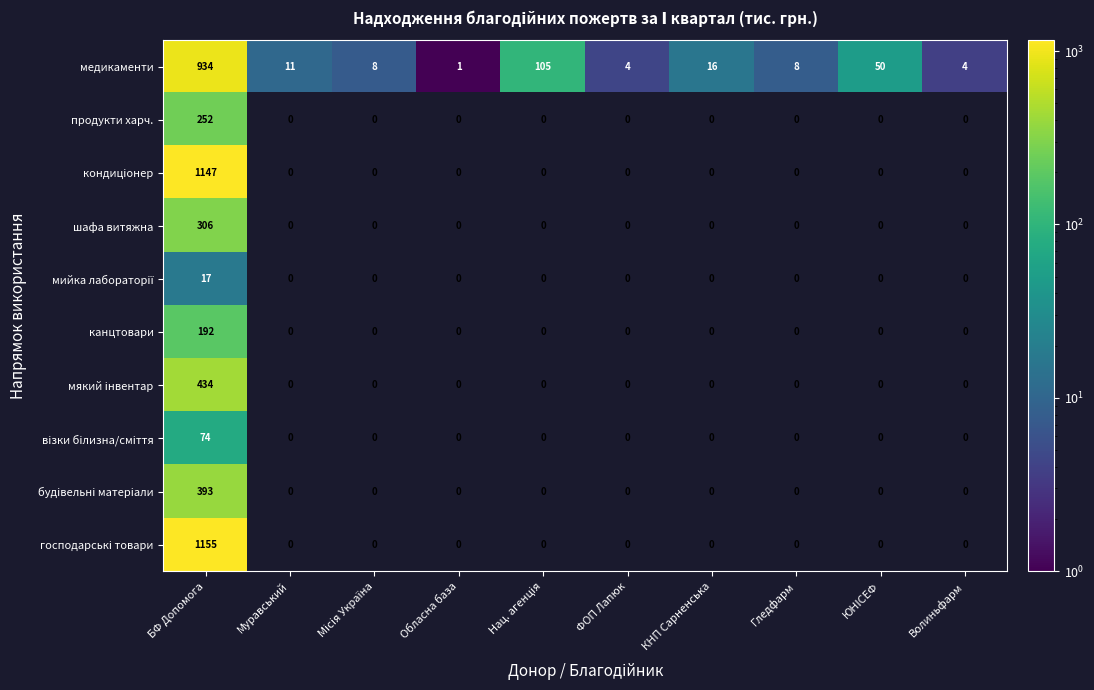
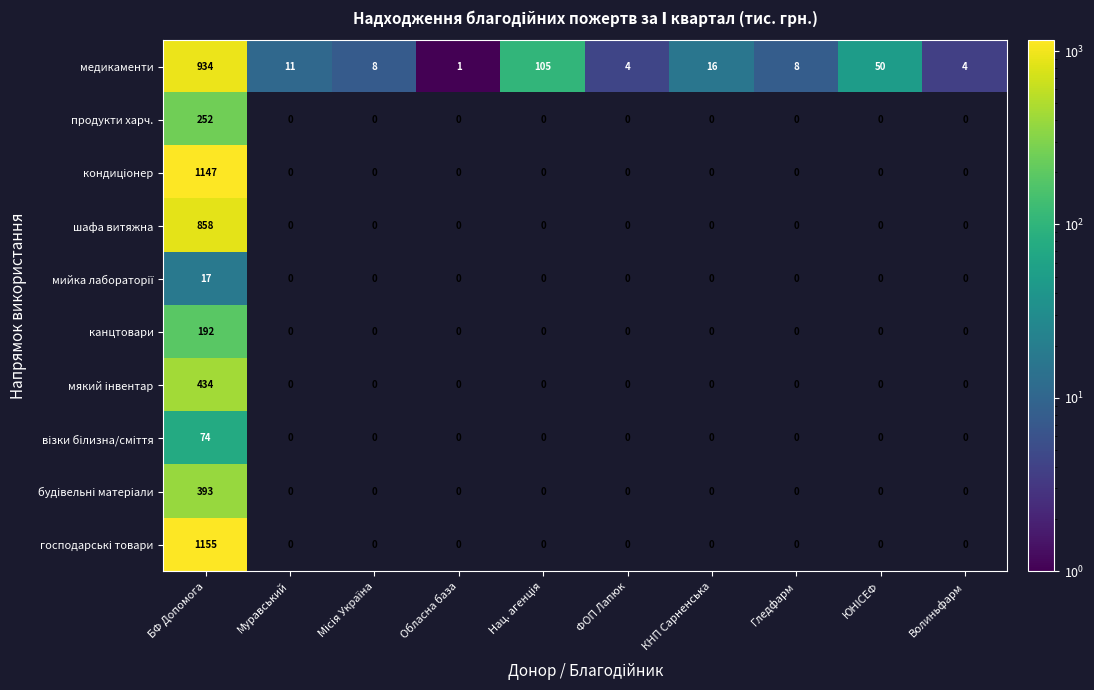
шафа витяжна, БФ Допомога: 306 -> 858
